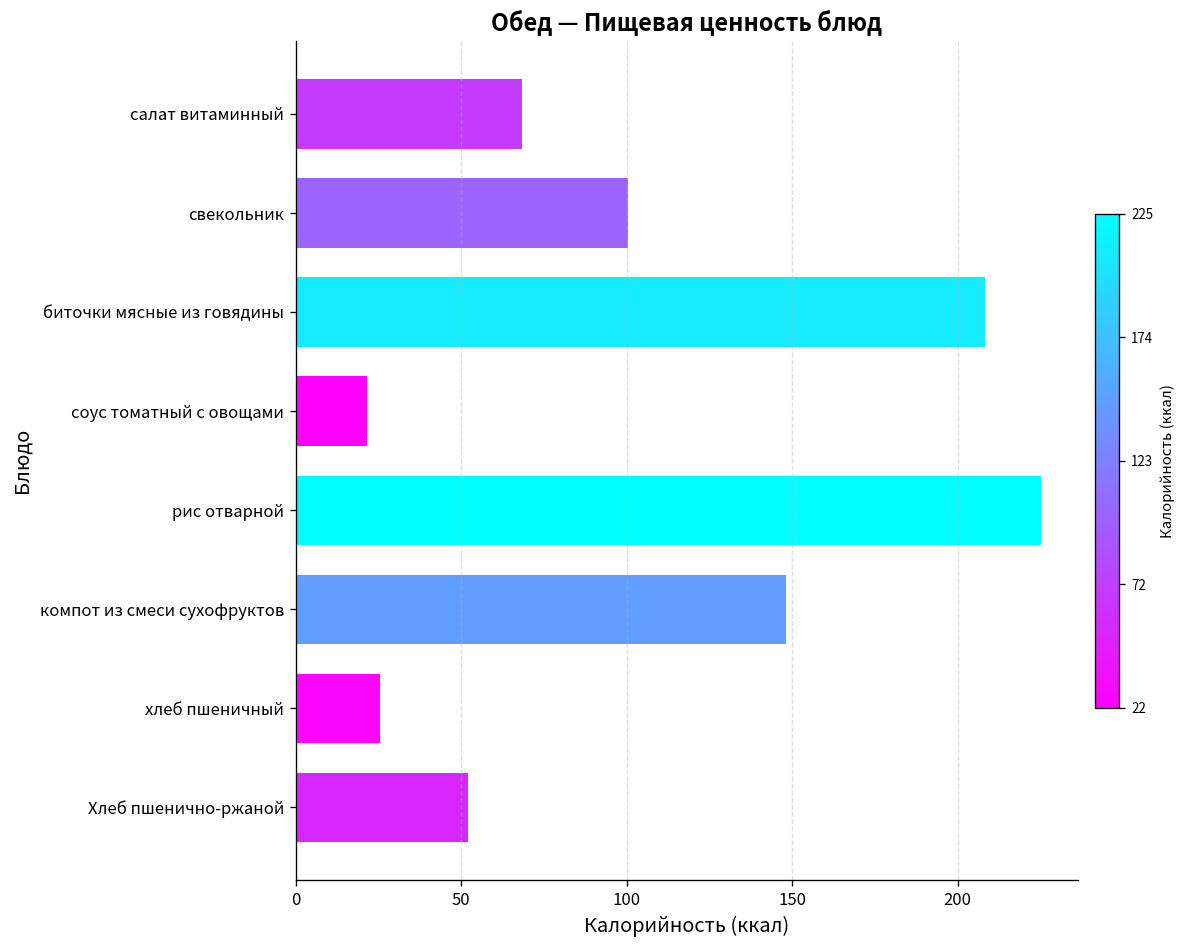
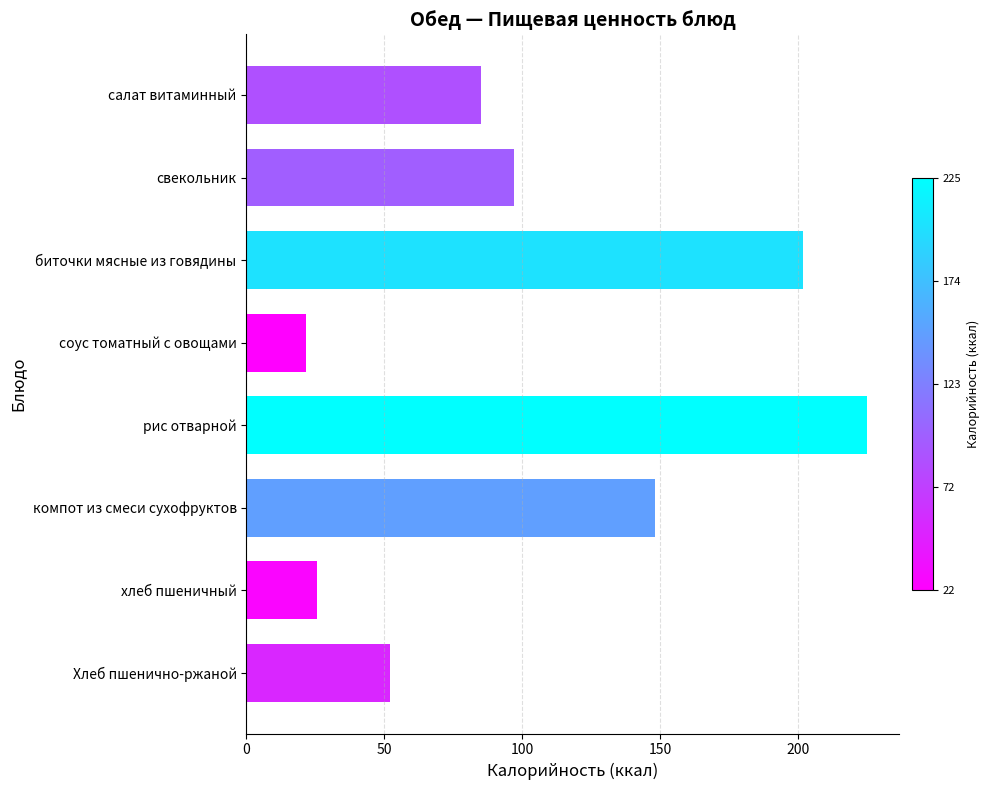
салат витаминный: 68 -> 85
свекольник: 100 -> 97
биточки мясные из говядины: 208 -> 202
